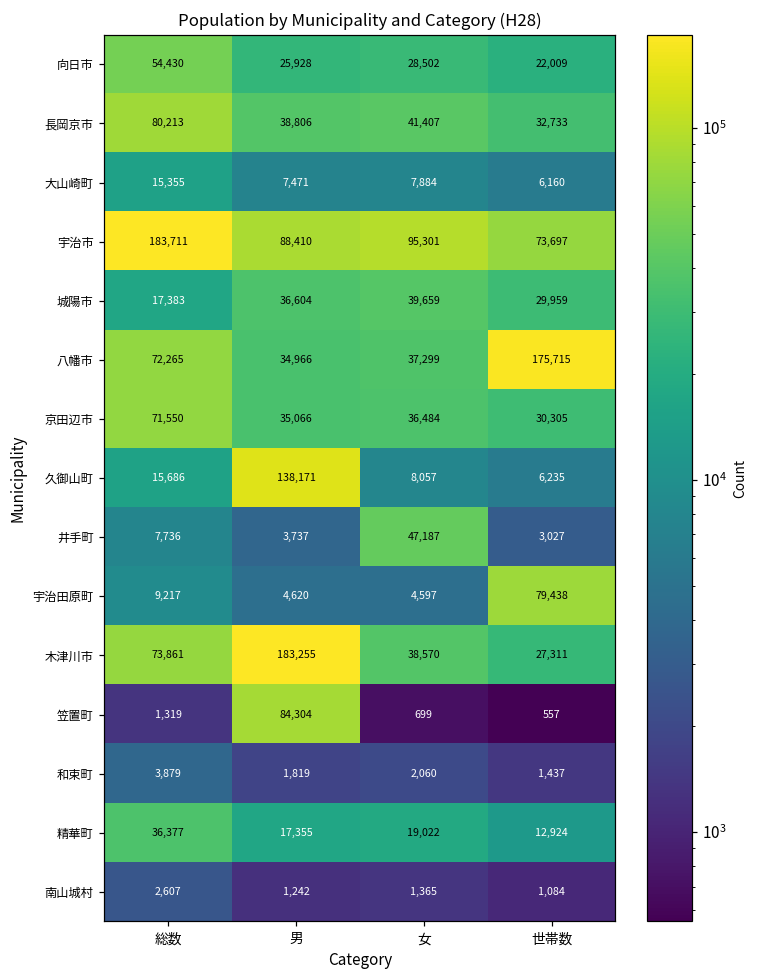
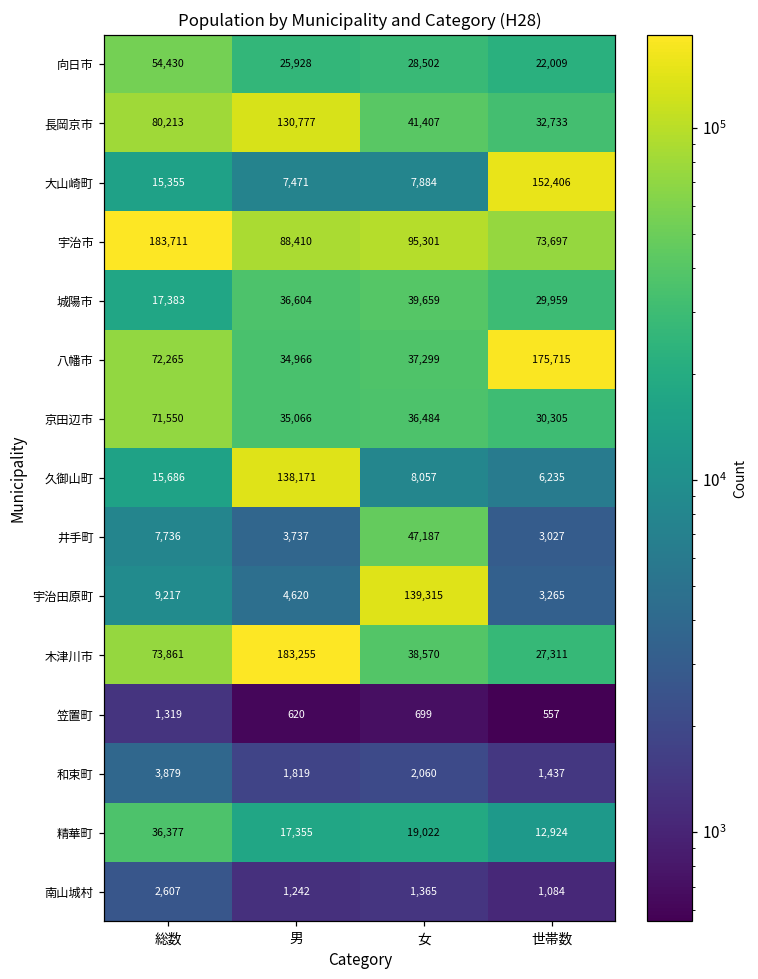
長岡京市, 男: 38,806 -> 130,777
大山崎町, 世帯数: 6,160 -> 152,406
宇治田原町, 女: 4,597 -> 139,315
宇治田原町, 世帯数: 79,438 -> 3,265
笠置町, 男: 84,304 -> 620
